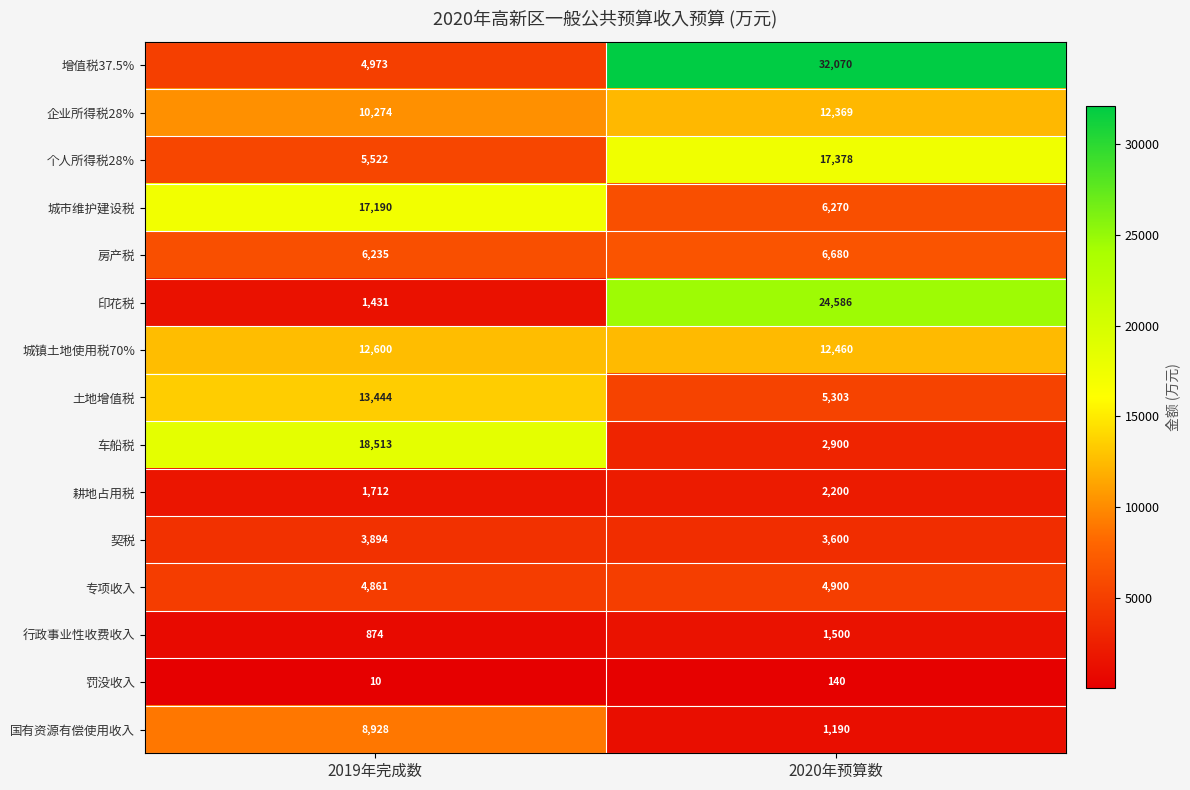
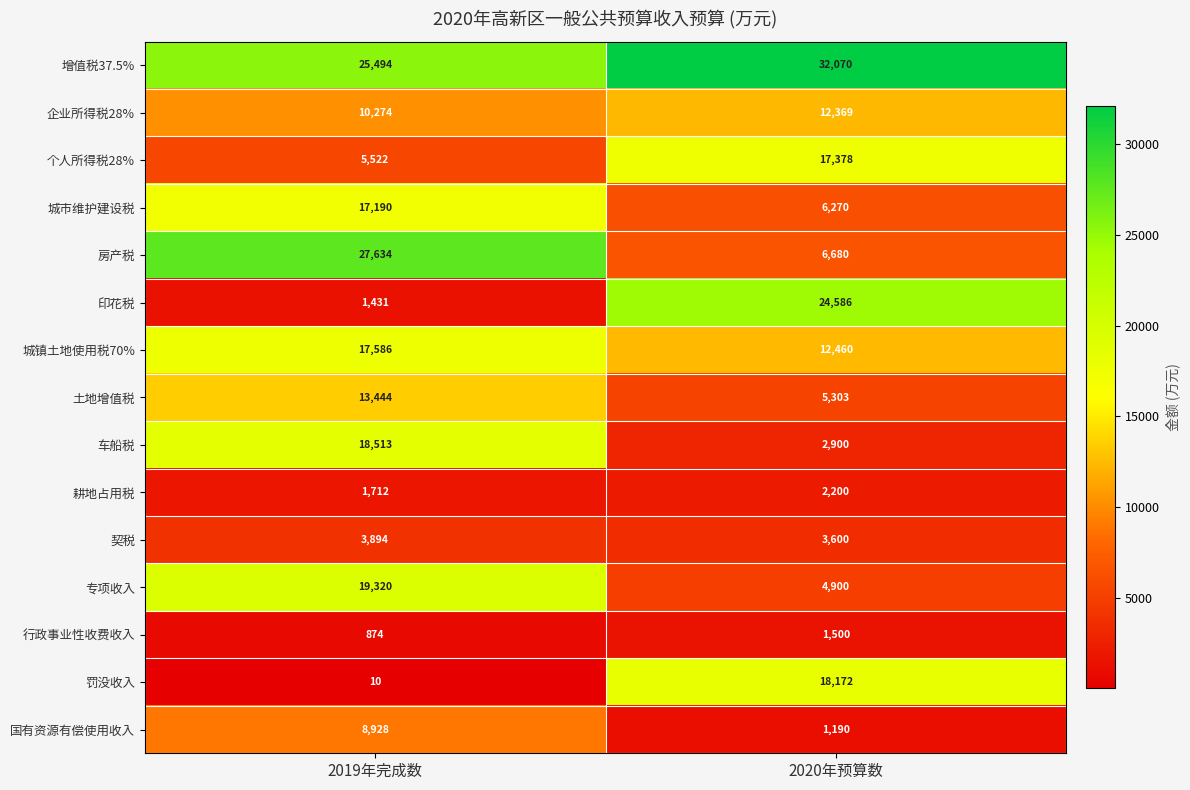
增值税37.5%, 2019年完成数: 4,973 -> 25,494
房产税, 2019年完成数: 6,235 -> 27,634
城镇土地使用税70%, 2019年完成数: 12,600 -> 17,586
专项收入, 2019年完成数: 4,861 -> 19,320
罚没收入, 2020年预算数: 140 -> 18,172
